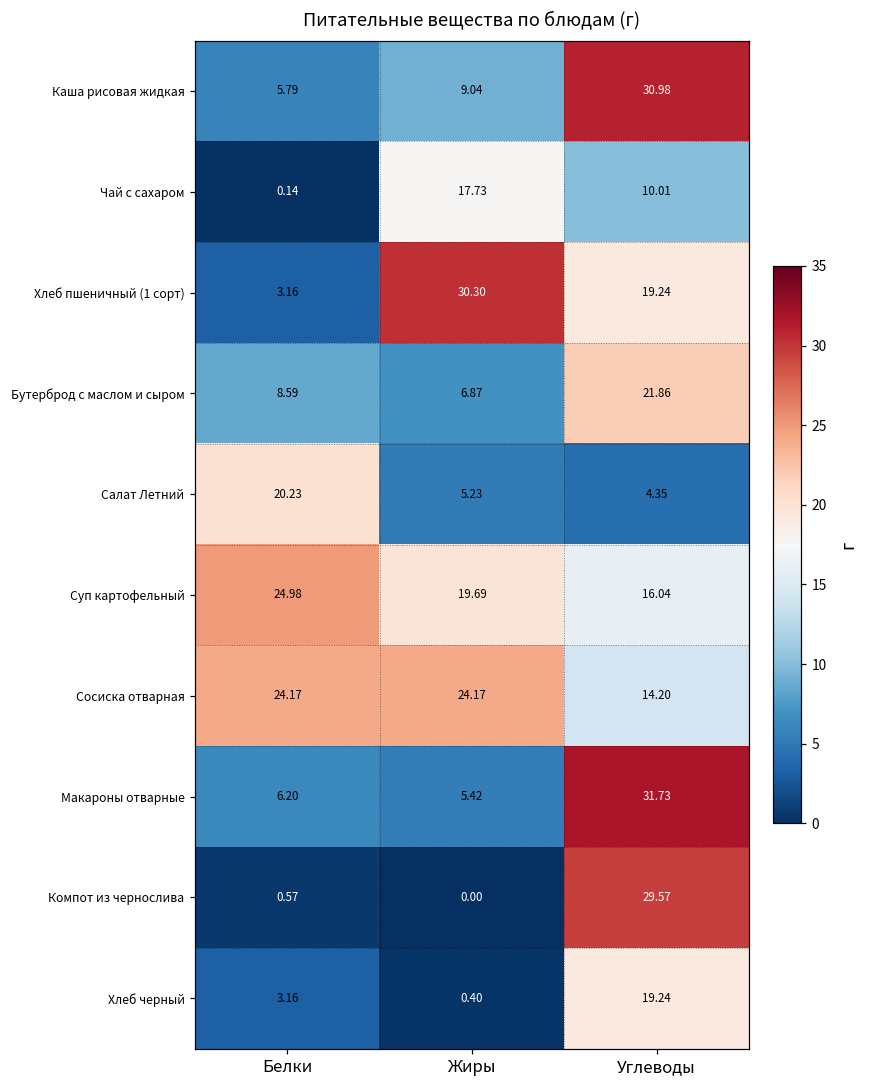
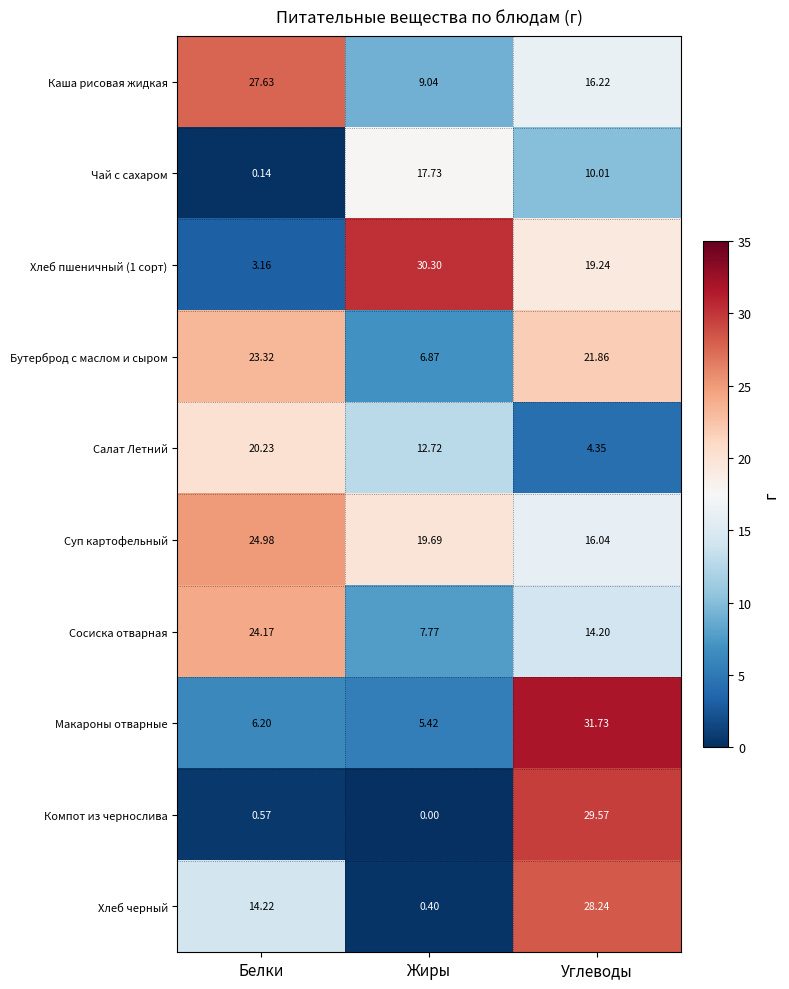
Каша рисовая жидкая, Белки: 5.79 -> 27.63
Каша рисовая жидкая, Углеводы: 30.98 -> 16.22
Бутерброд с маслом и сыром, Белки: 8.59 -> 23.32
Салат Летний, Жиры: 5.23 -> 12.72
Сосиска отварная, Жиры: 24.17 -> 7.77
Хлеб черный, Белки: 3.16 -> 14.22
Хлеб черный, Углеводы: 19.24 -> 28.24
